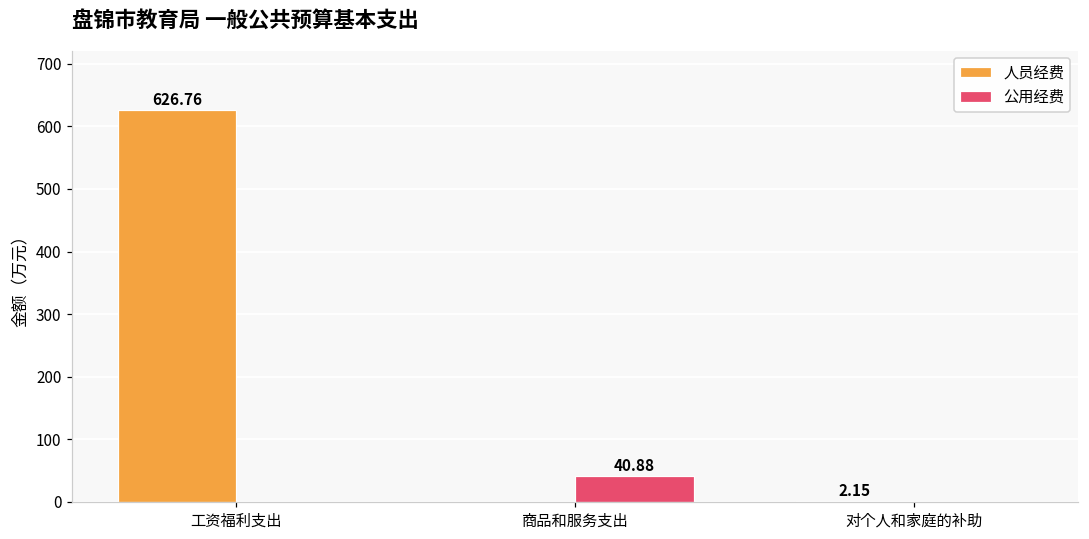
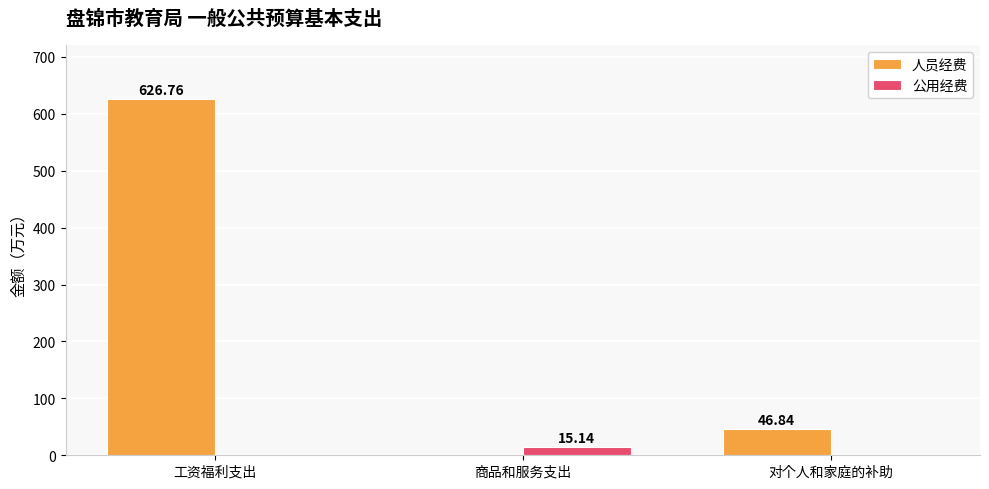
公用经费, 商品和服务支出: 40.88 -> 15.14
人员经费, 对个人和家庭的补助: 2.15 -> 46.84
